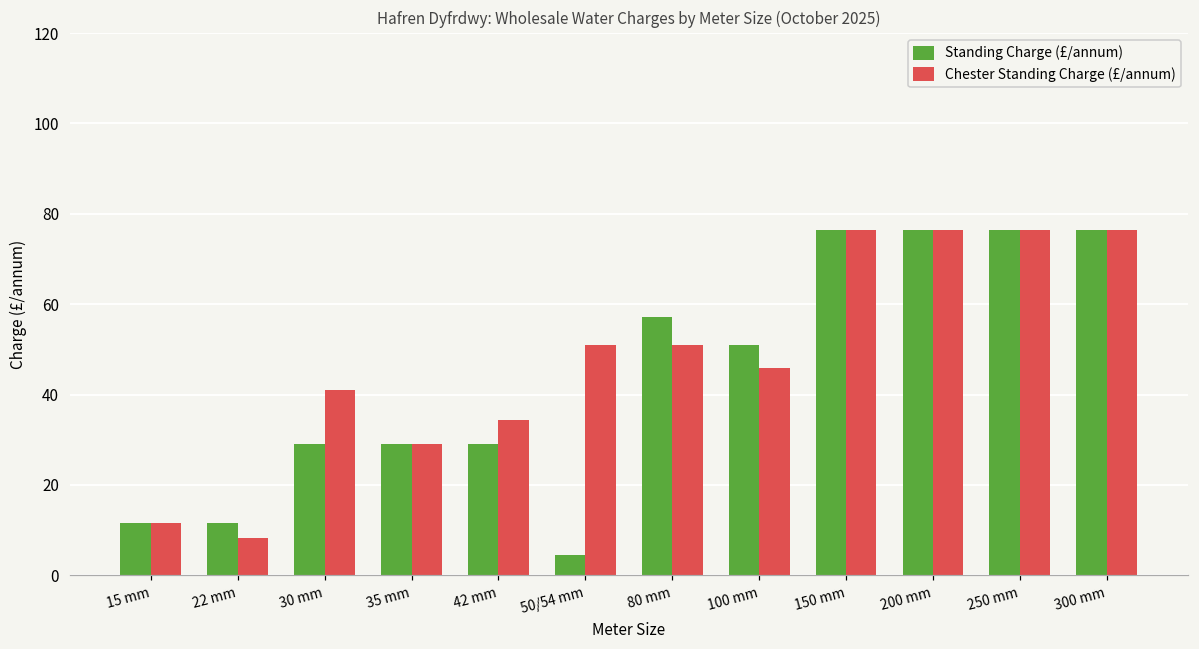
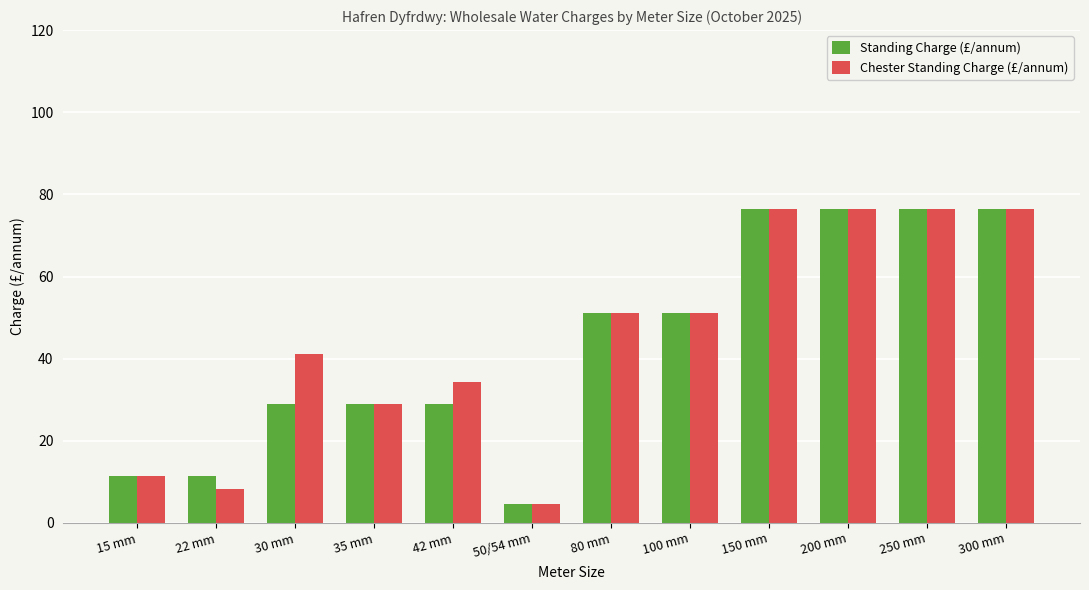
Chester Standing Charge (£/annum), 50/54 mm: 51 -> 5
Standing Charge (£/annum), 80 mm: 57 -> 51
Chester Standing Charge (£/annum), 100 mm: 46 -> 51
